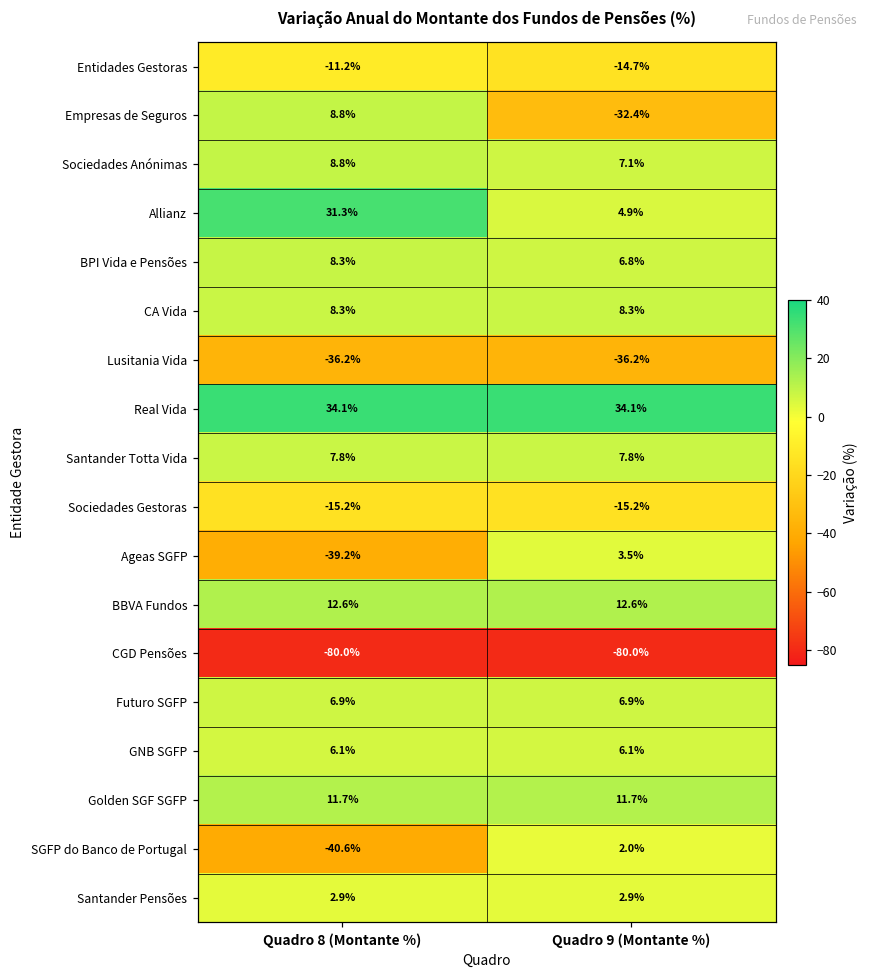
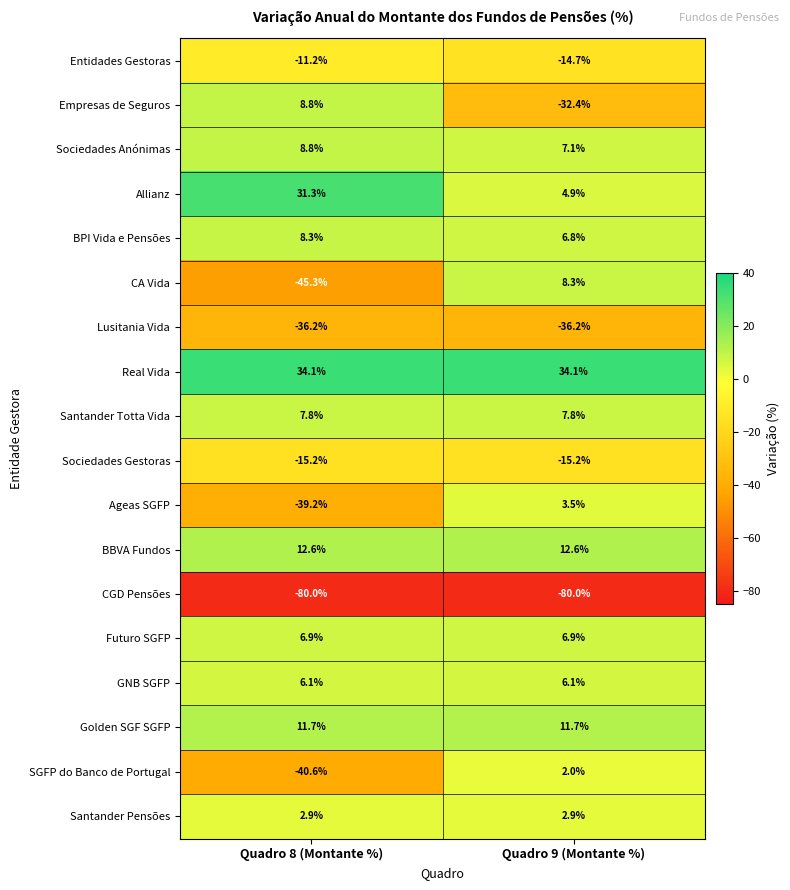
CA Vida, Quadro 8 (Montante %): 8.3% -> -45.3%
